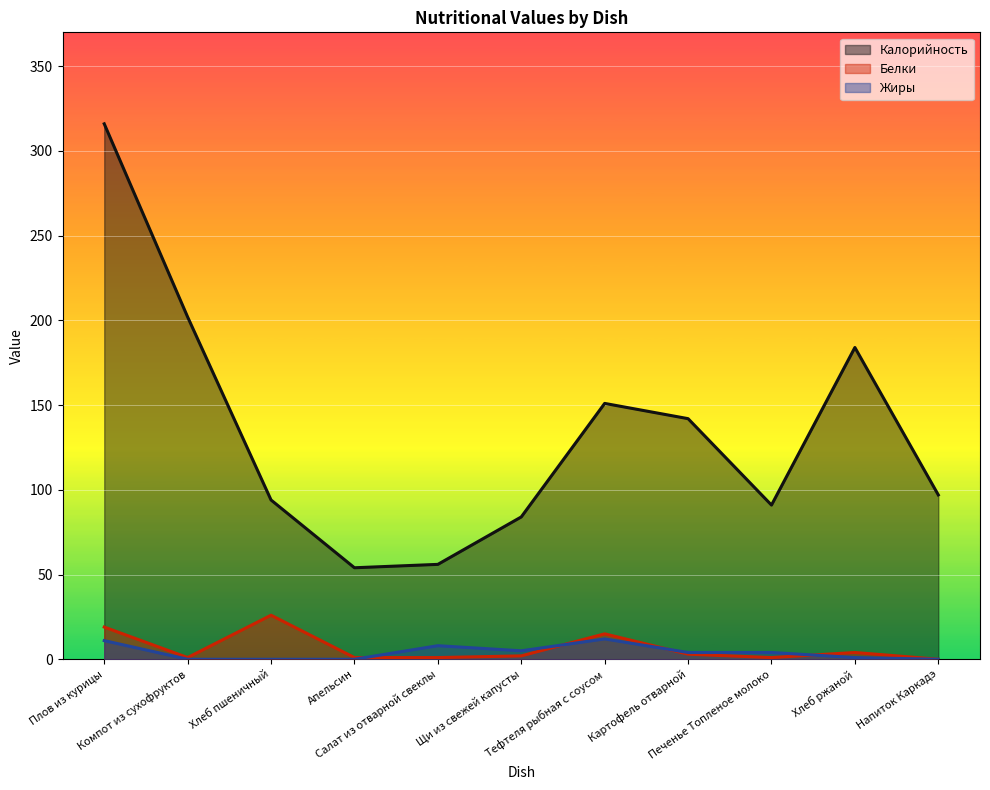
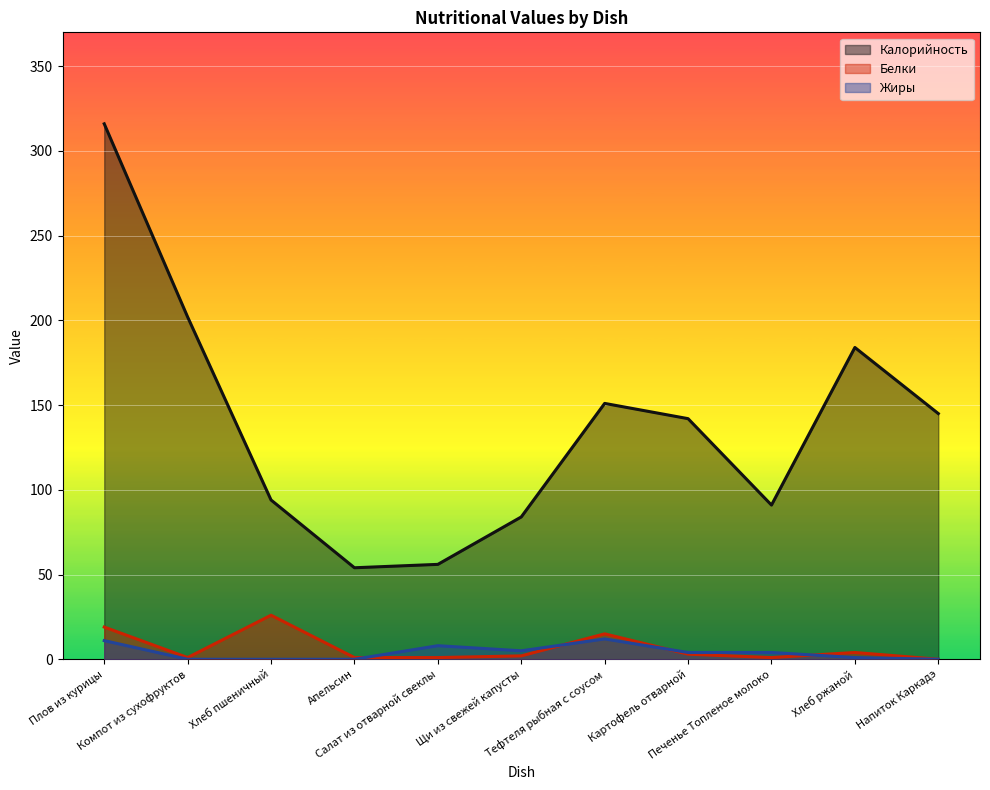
Калорийность, Напиток Каркадэ: 97 -> 145
